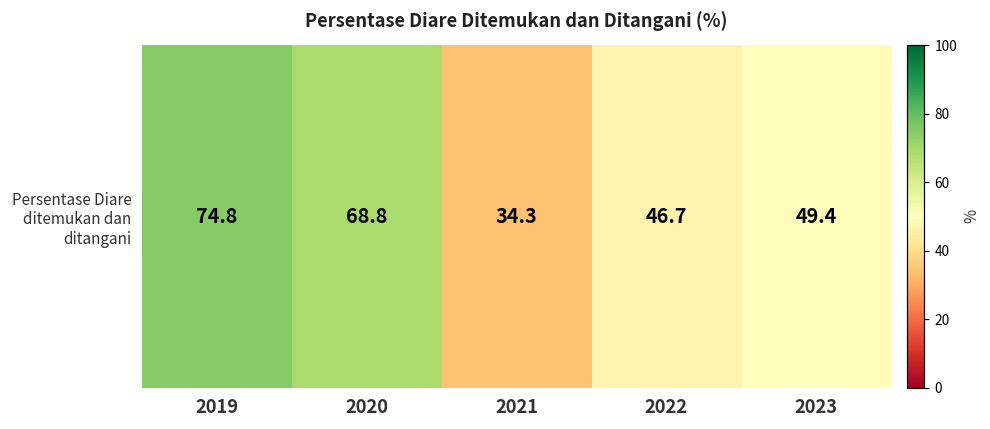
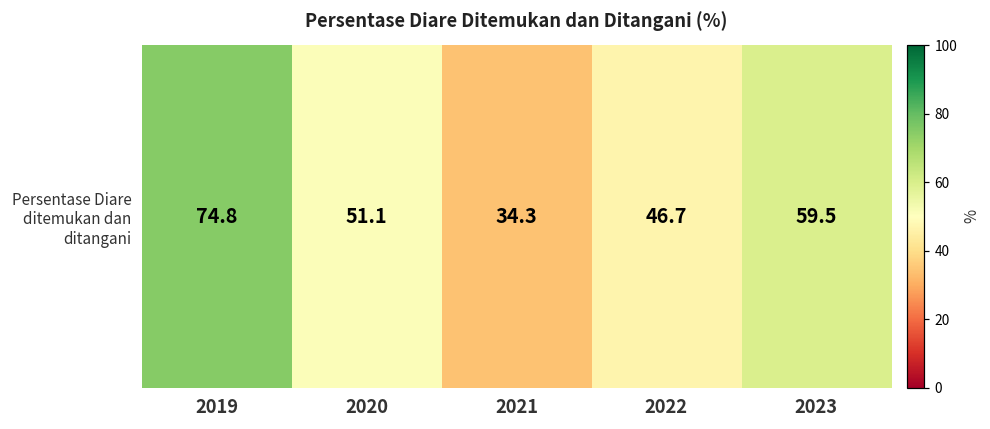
Persentase Diare ditemukan dan ditangani, 2020: 68.8 -> 51.1
Persentase Diare ditemukan dan ditangani, 2023: 49.4 -> 59.5
